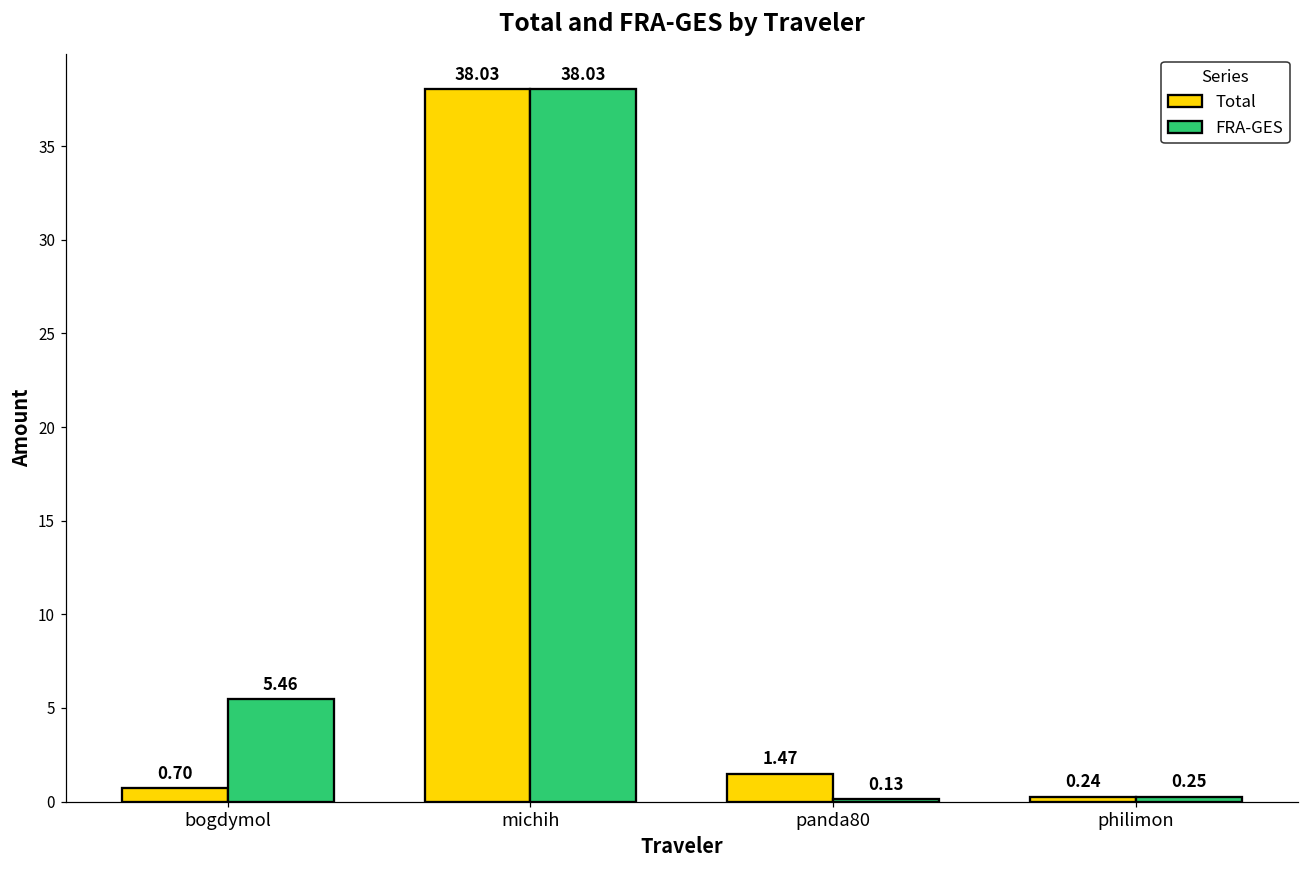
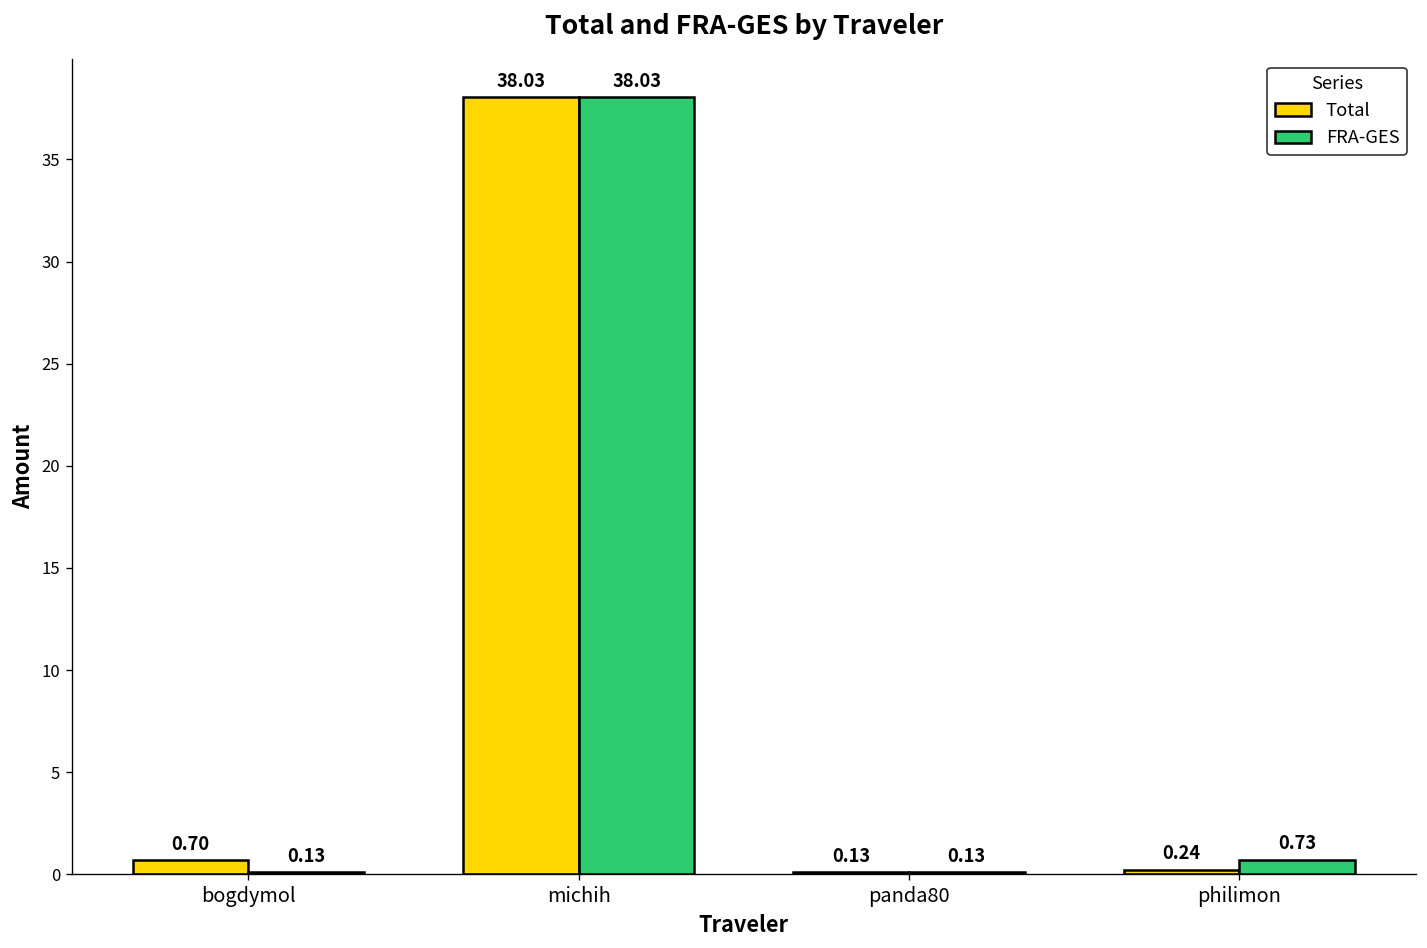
FRA-GES, bogdymol: 5.46 -> 0.13
Total, panda80: 1.47 -> 0.13
FRA-GES, philimon: 0.25 -> 0.73
